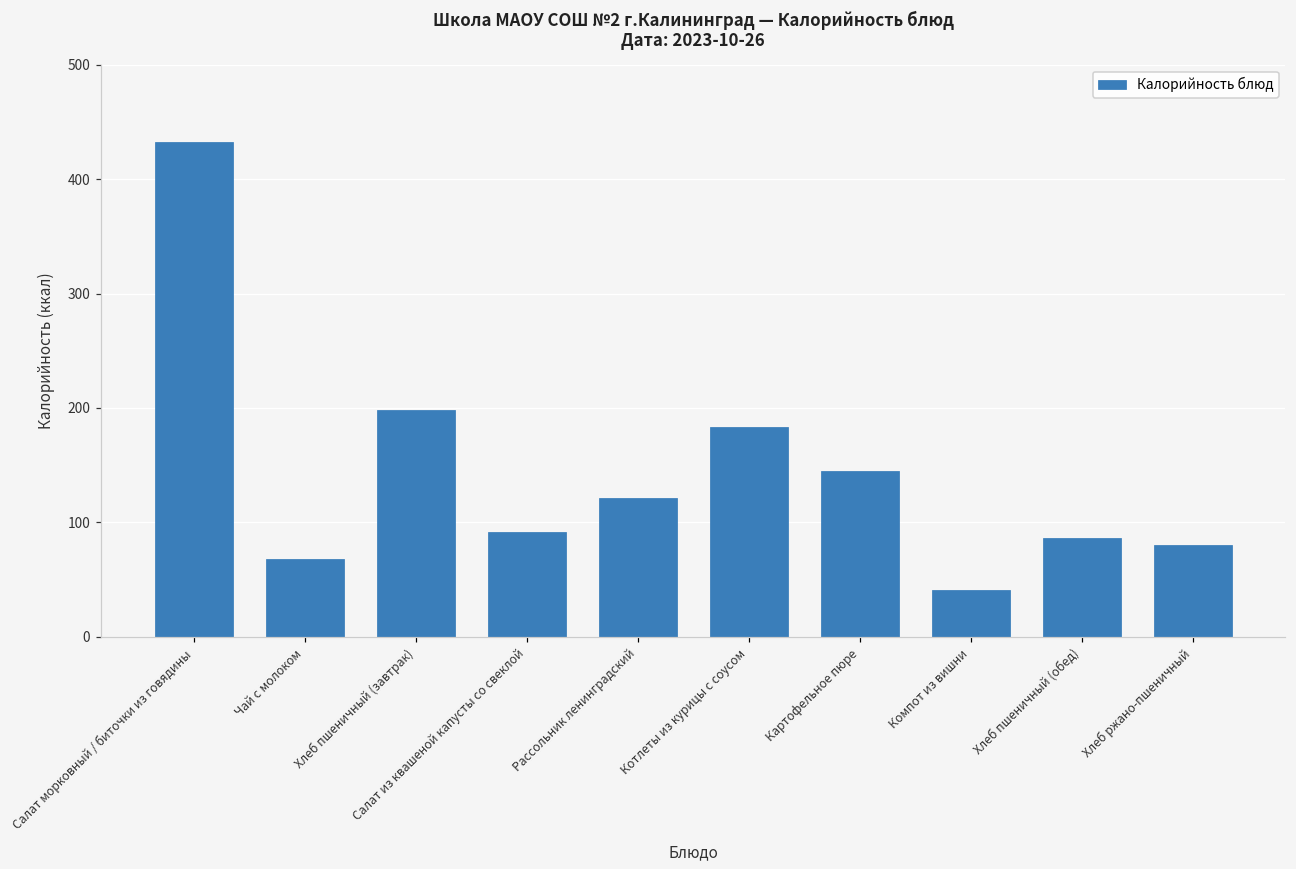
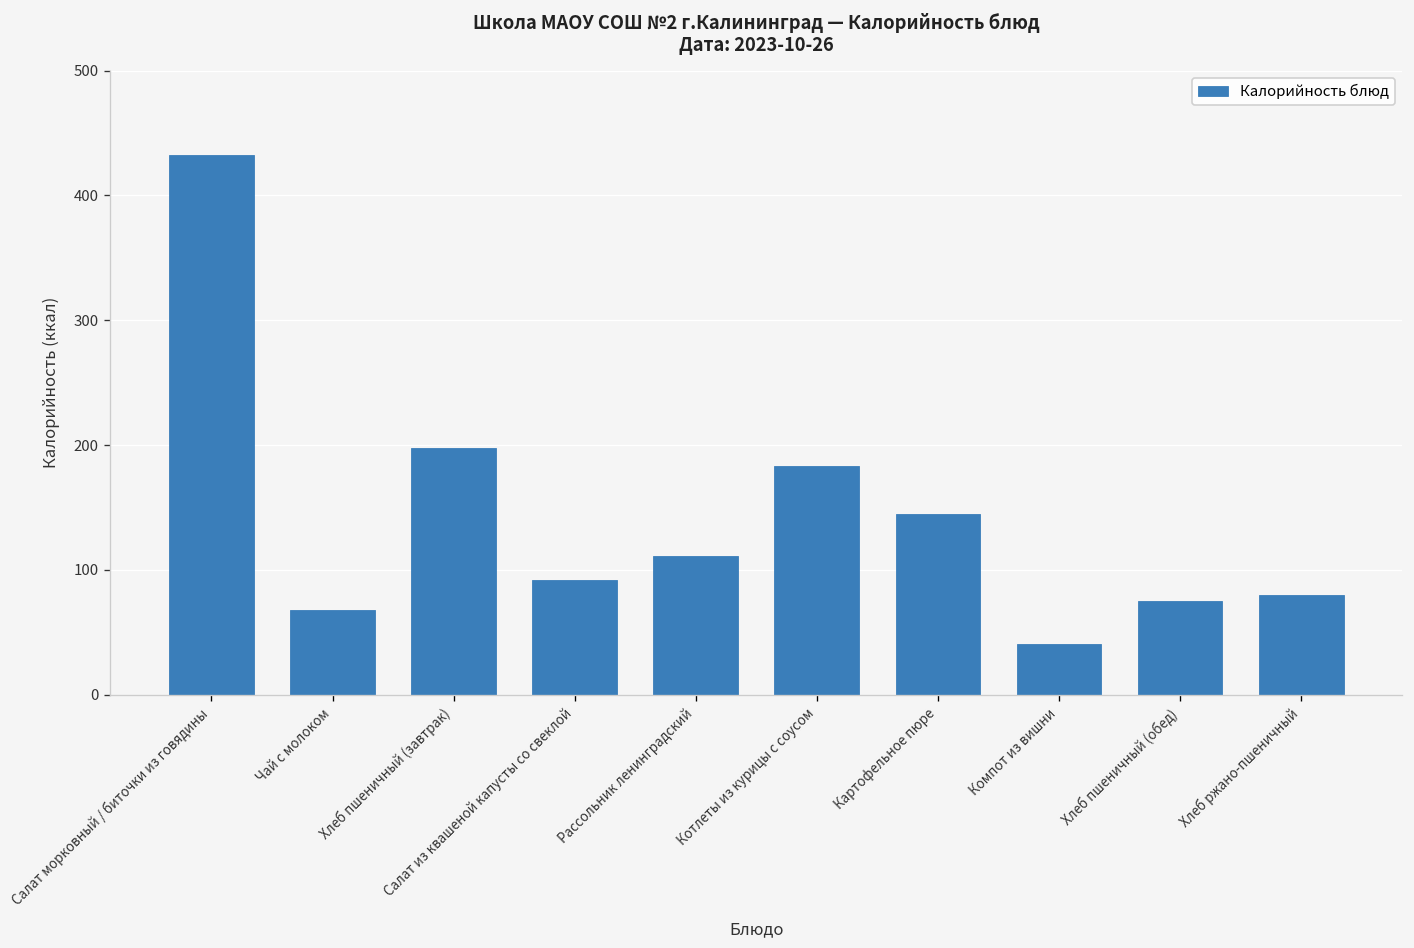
Рассольник ленинградский: 121 -> 111
Хлеб пшеничный (обед): 86 -> 75
